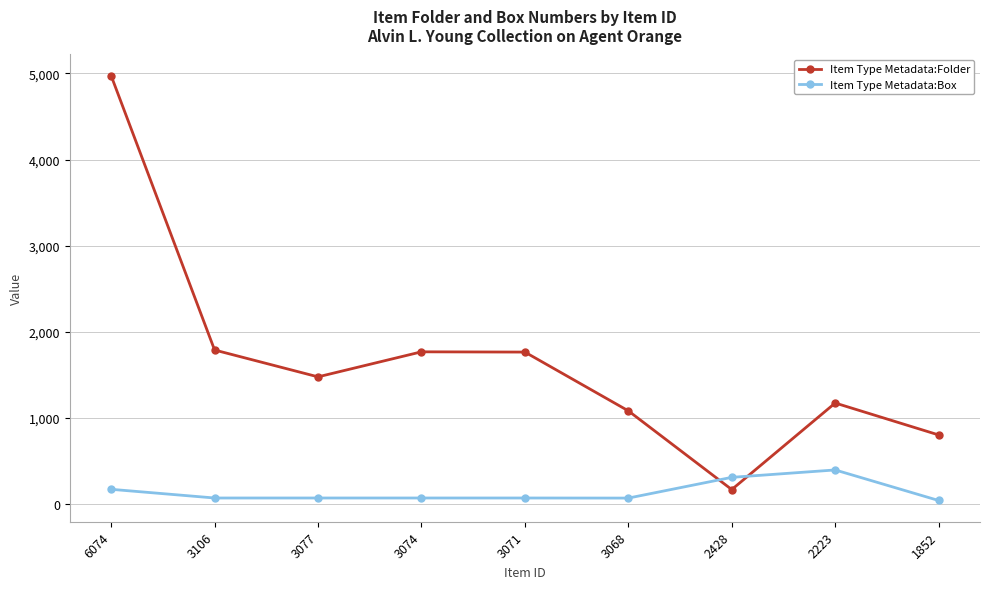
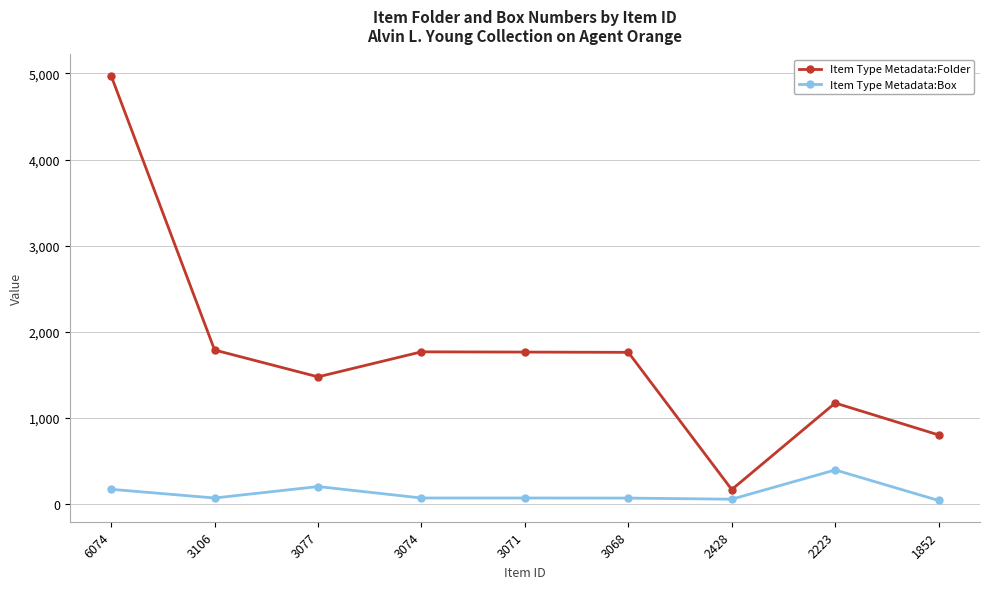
Item Type Metadata:Box, 3077: 100 -> 200
Item Type Metadata:Folder, 3068: 1,100 -> 1,800
Item Type Metadata:Box, 2428: 300 -> 100
